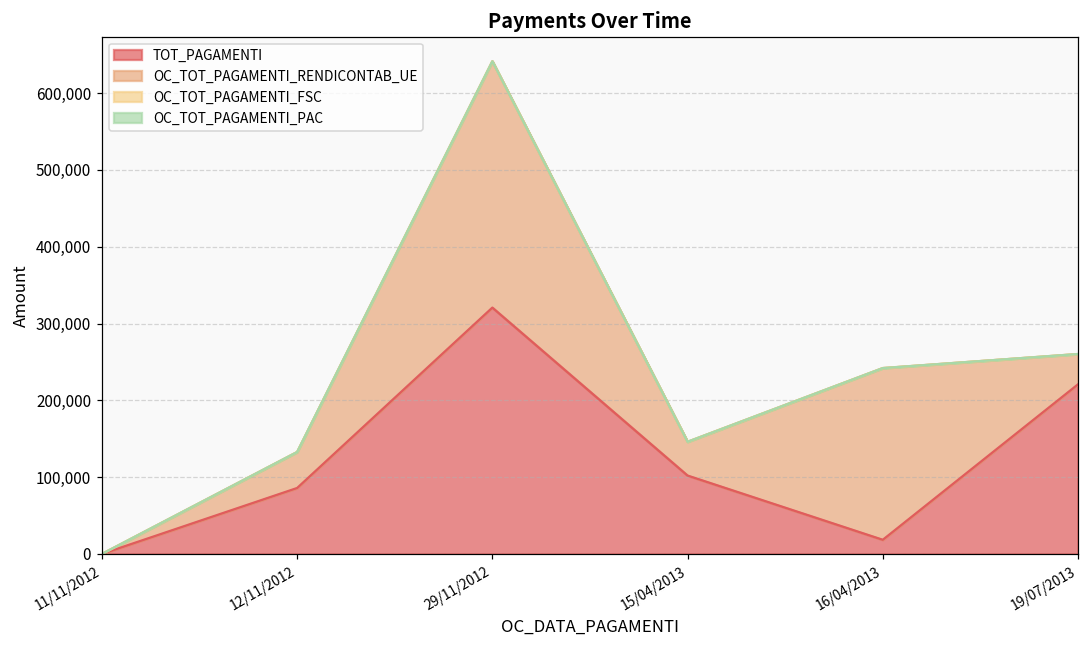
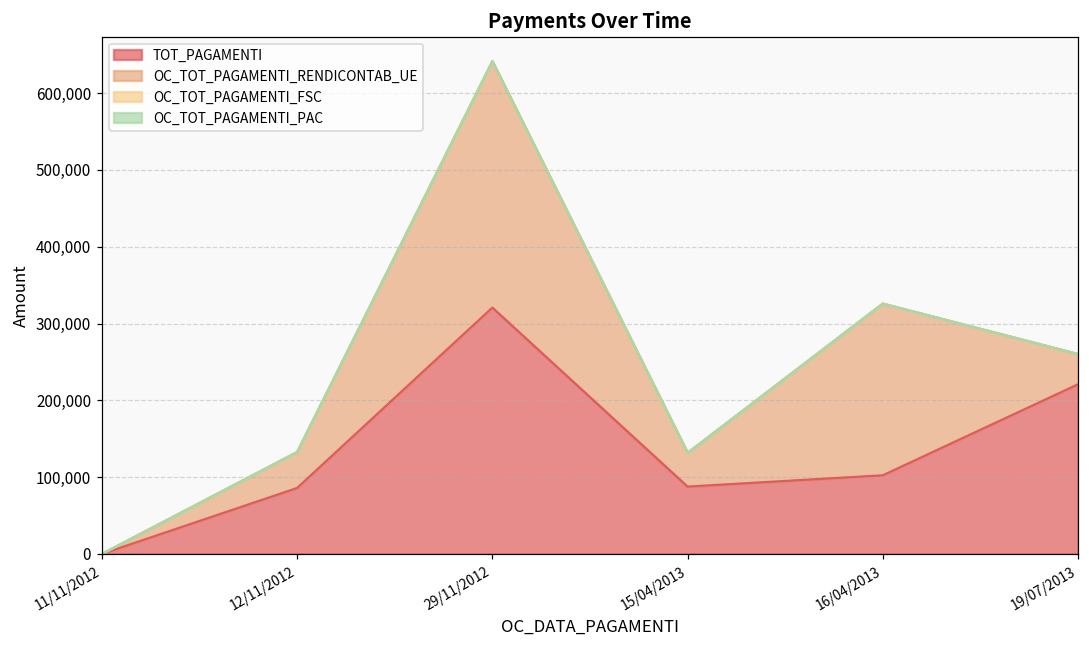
TOT_PAGAMENTI, 15/04/2013: 100,000 -> 90,000
TOT_PAGAMENTI, 16/04/2013: 20,000 -> 100,000
